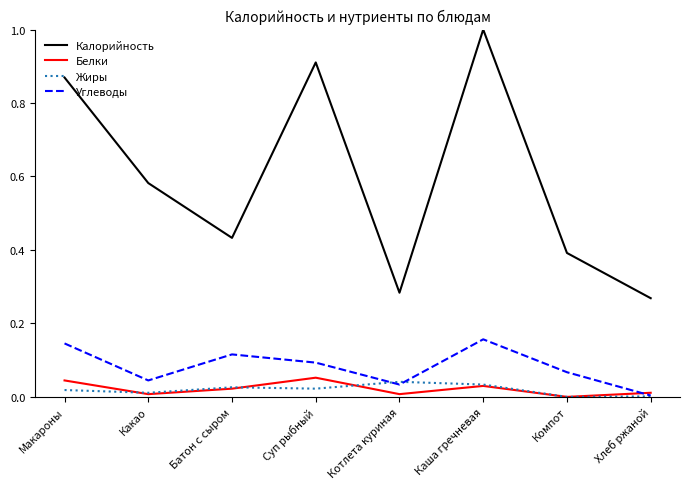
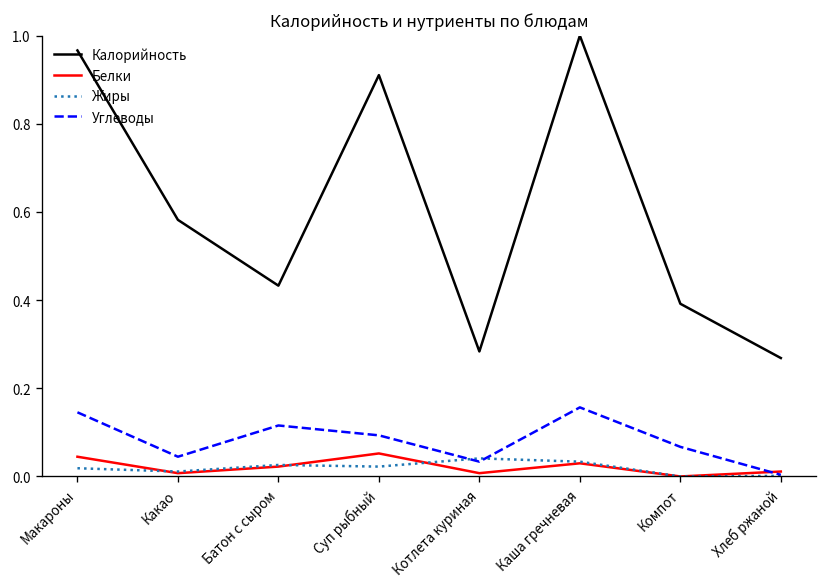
Калорийность, Макароны: 0.87 -> 0.97
